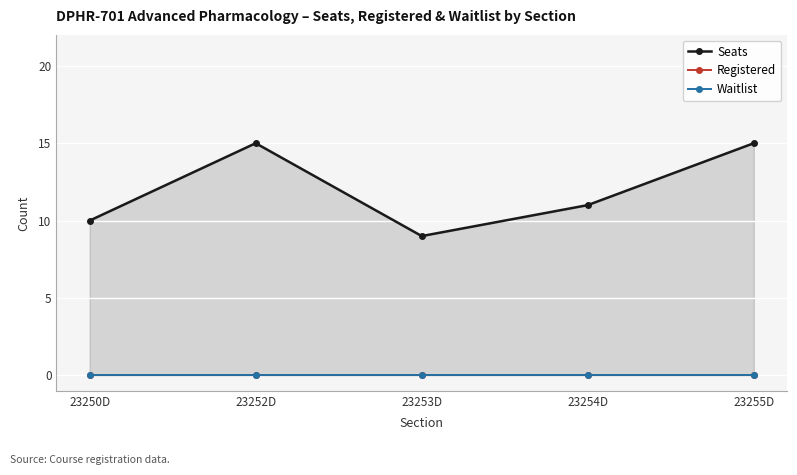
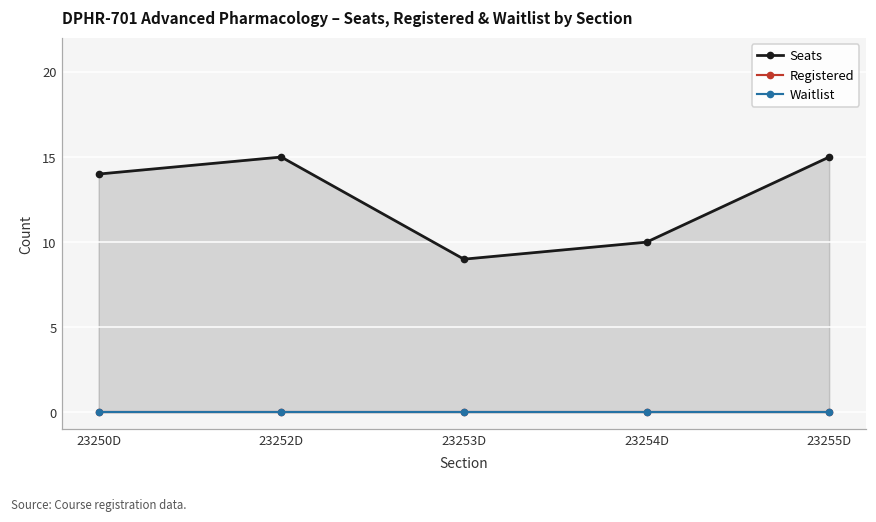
Seats, 23250D: 10 -> 14
Seats, 23254D: 11 -> 10
